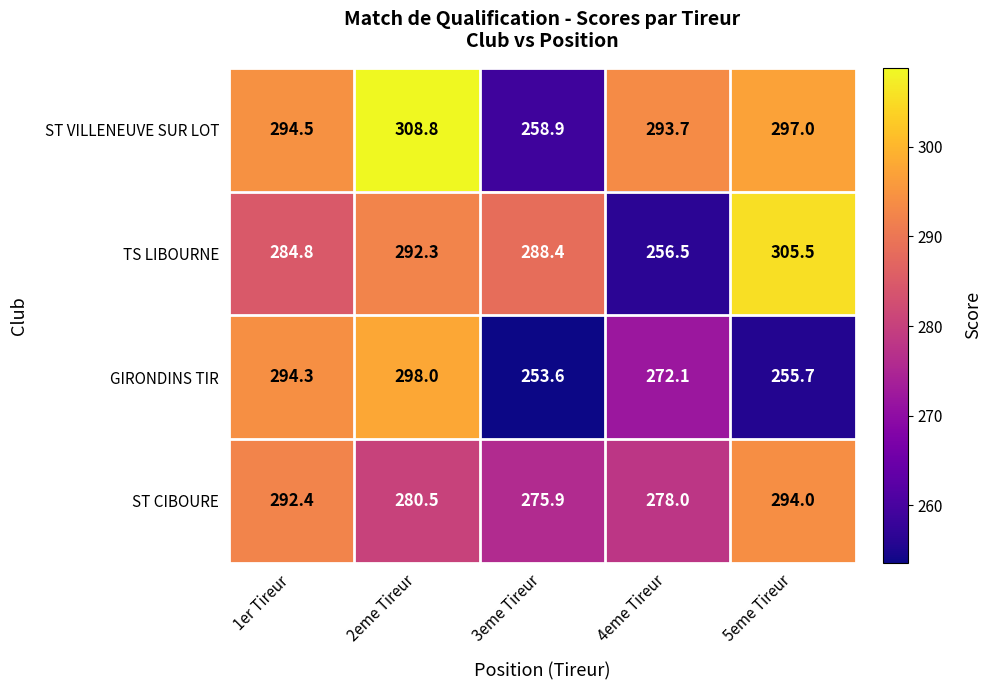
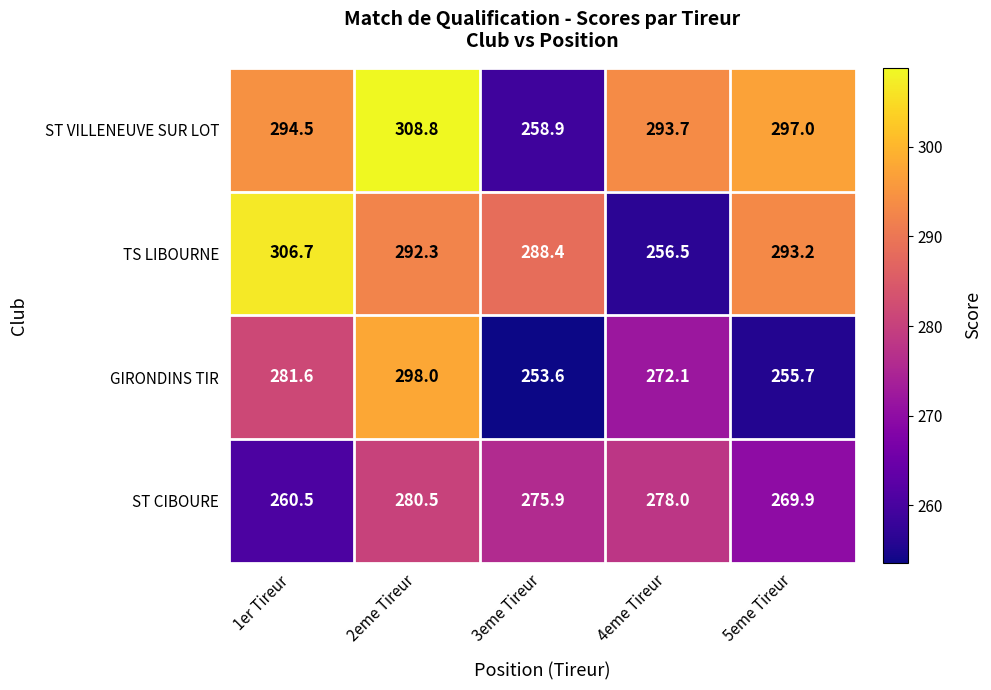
TS LIBOURNE, 1er Tireur: 284.8 -> 306.7
TS LIBOURNE, 5eme Tireur: 305.5 -> 293.2
GIRONDINS TIR, 1er Tireur: 294.3 -> 281.6
ST CIBOURE, 1er Tireur: 292.4 -> 260.5
ST CIBOURE, 5eme Tireur: 294.0 -> 269.9
